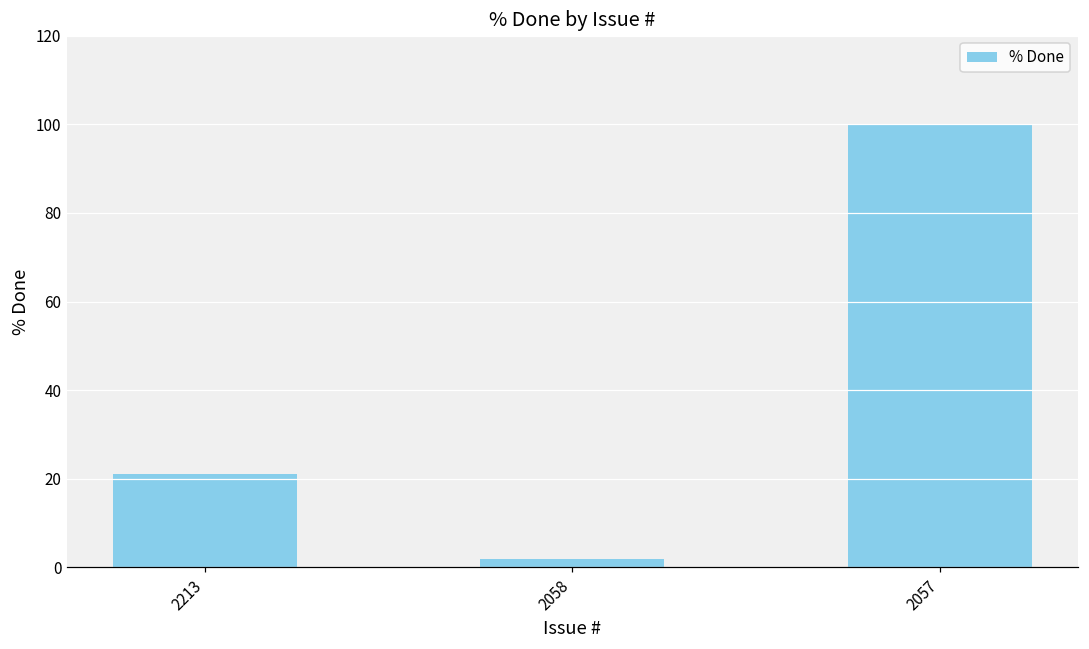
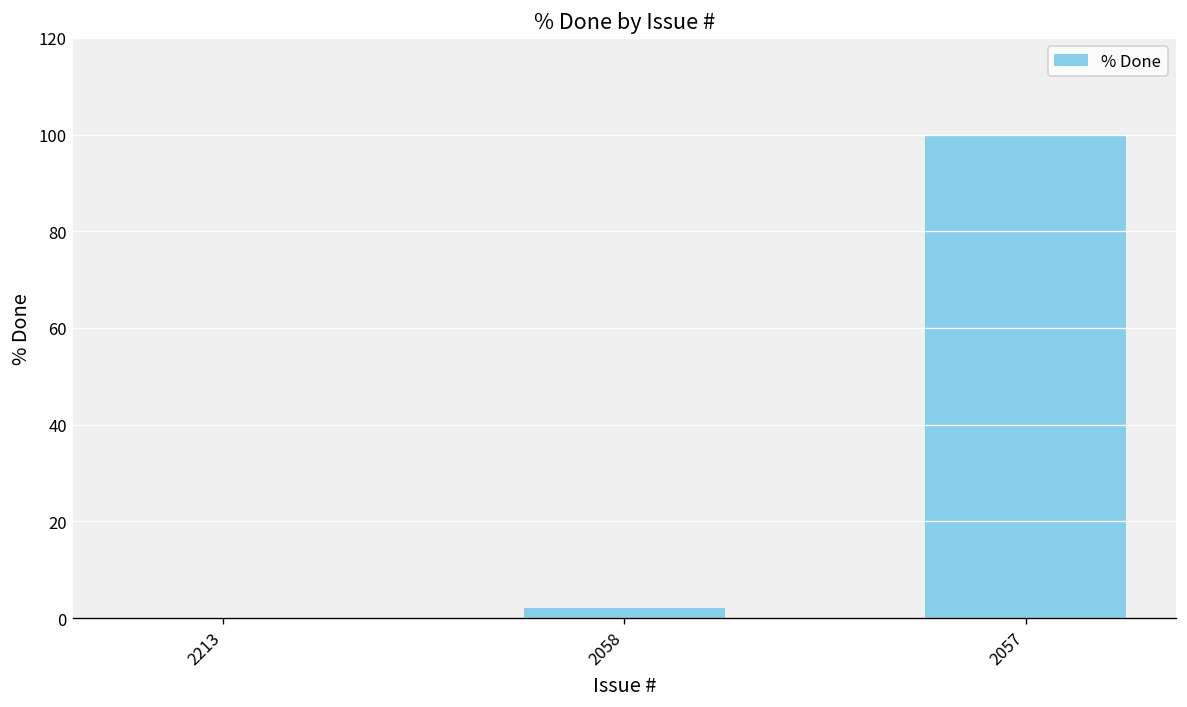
2213: 21 -> 0
